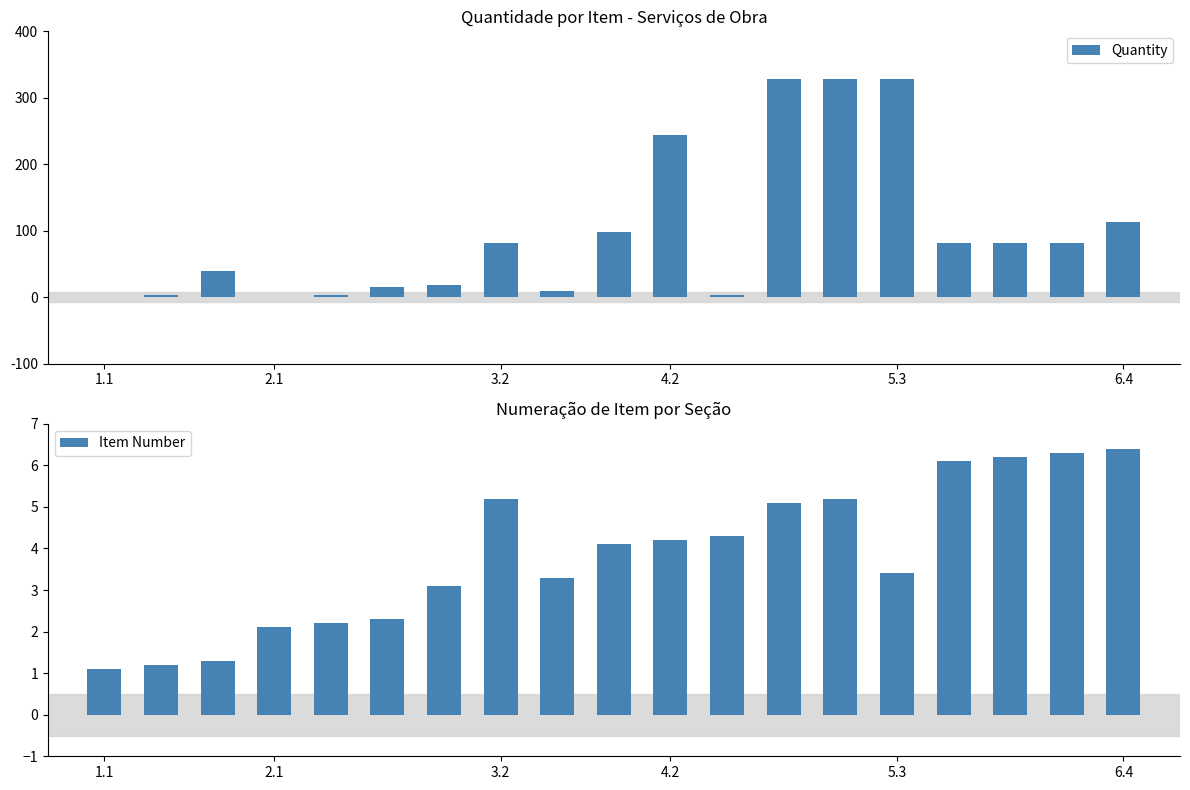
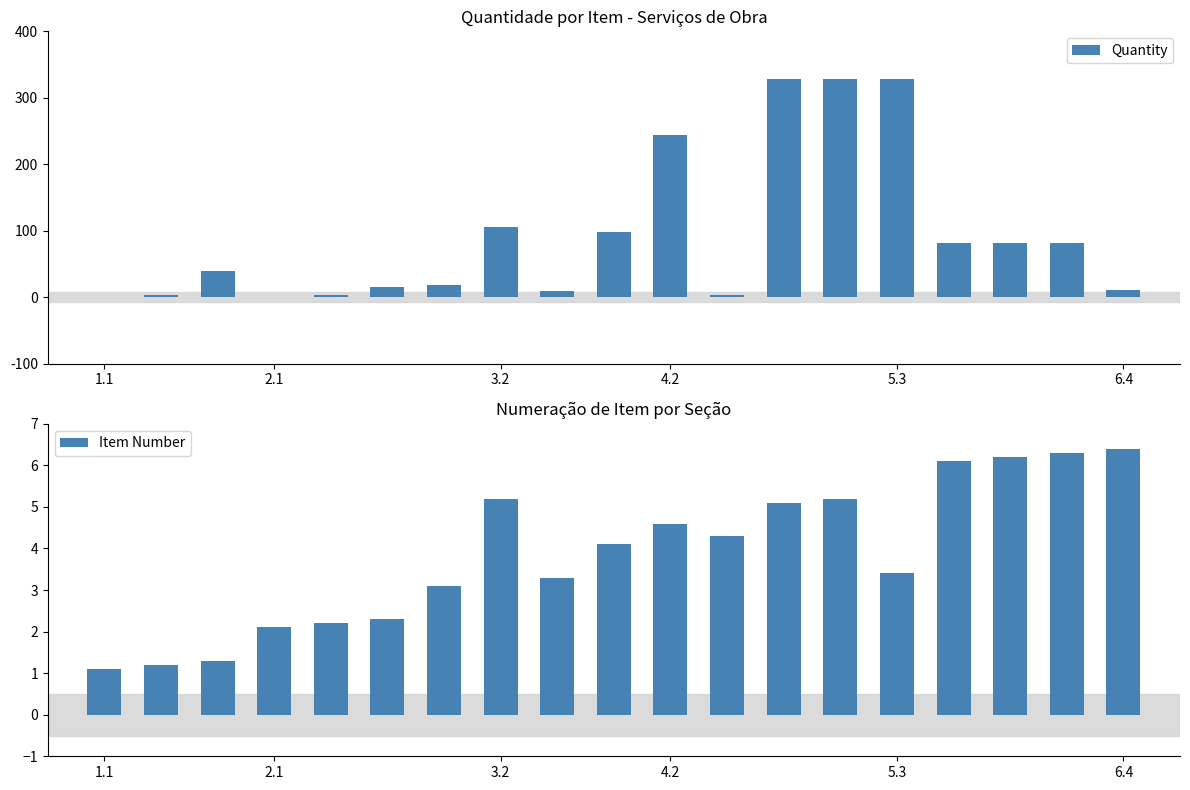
Quantidade por Item - Serviços de Obra, 3.2: 80 -> 110
Quantidade por Item - Serviços de Obra, 6.4: 110 -> 10
Numeração de Item por Seção, 4.2: 4.2 -> 4.6
